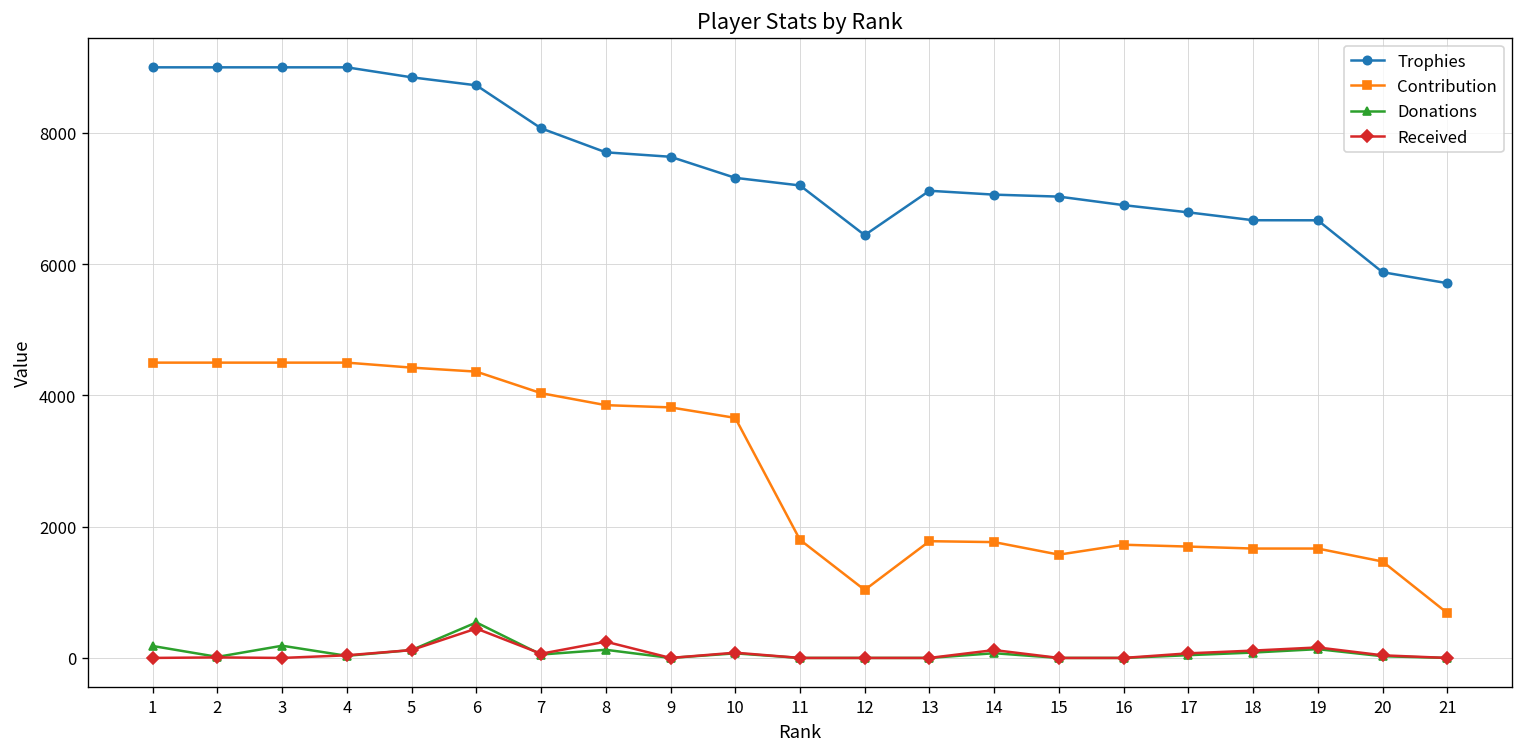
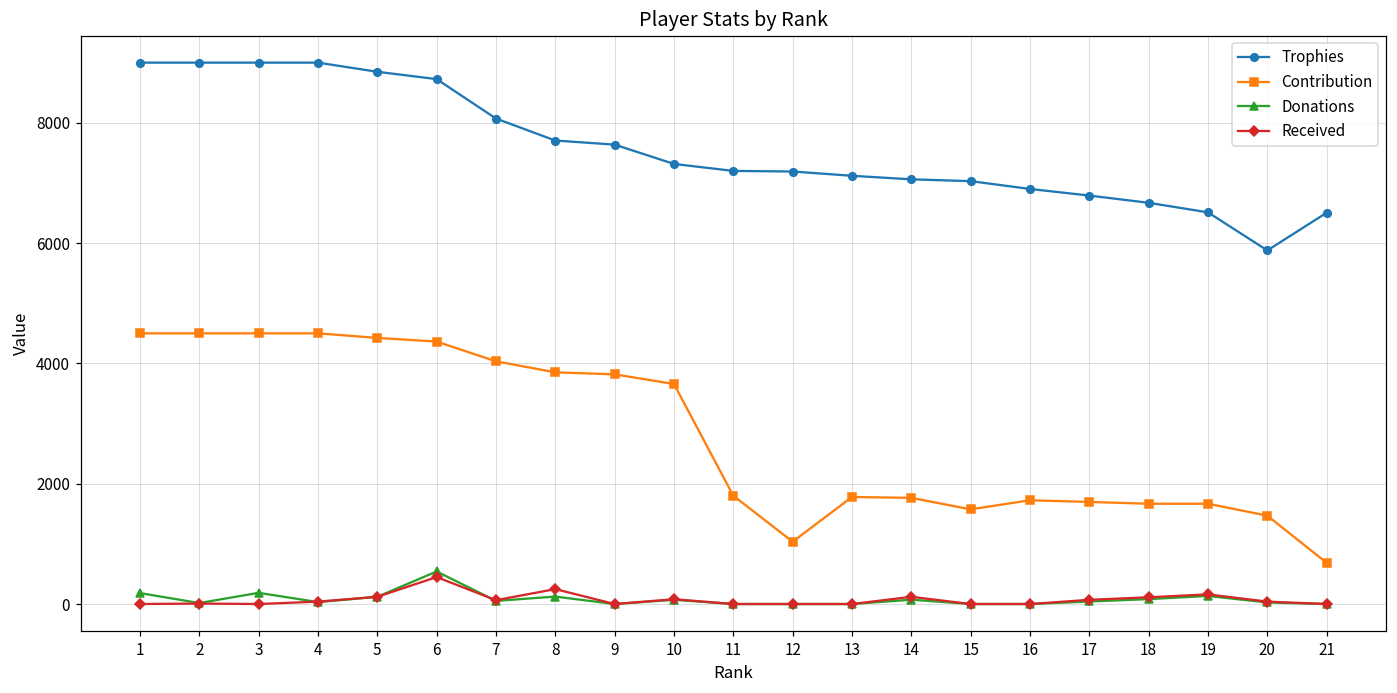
Trophies, 12: 6400 -> 7200
Trophies, 19: 6700 -> 6500
Trophies, 21: 5700 -> 6500
